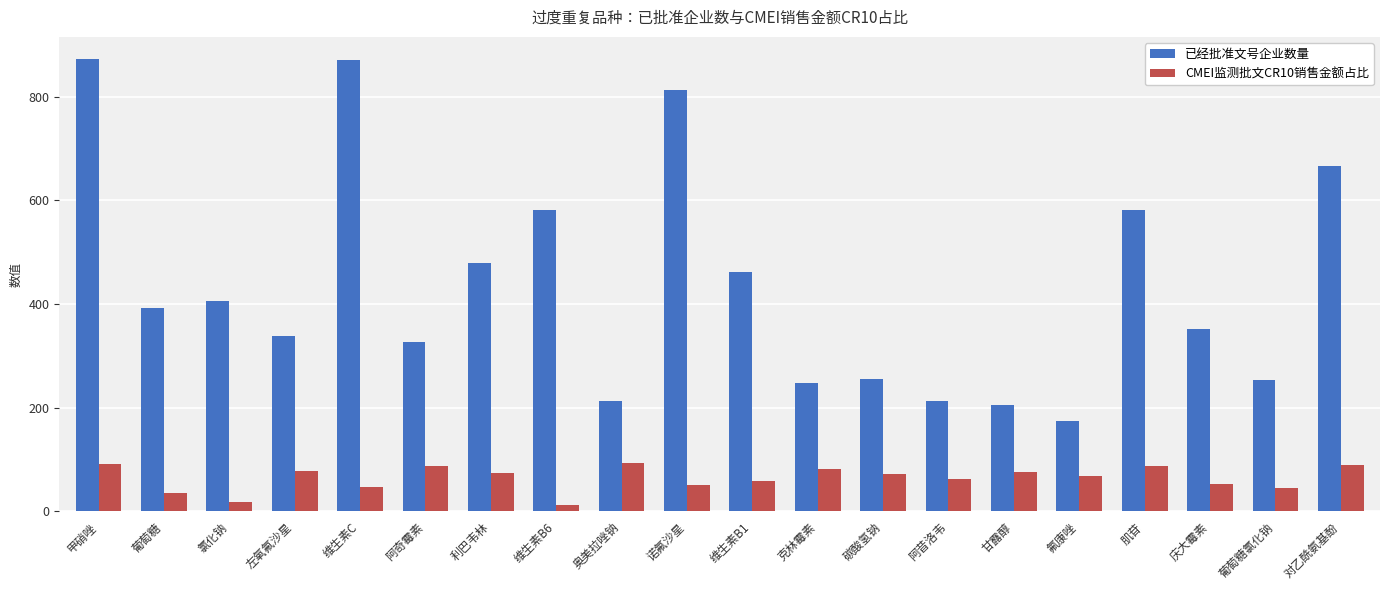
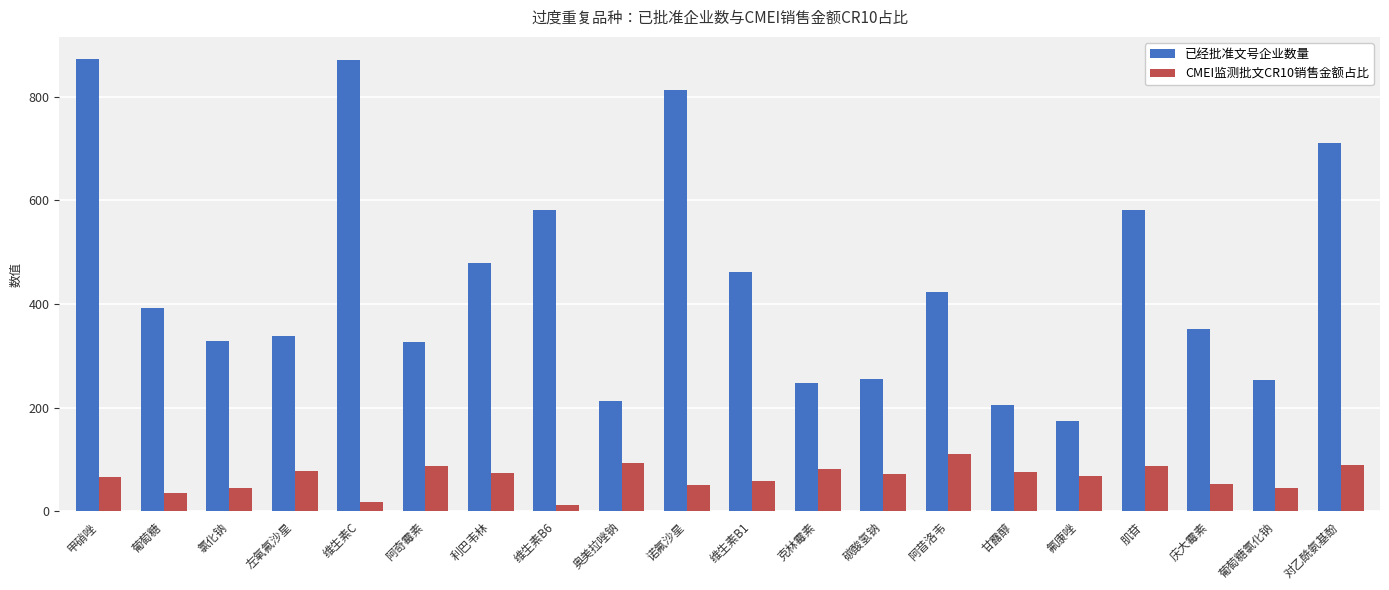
CMEI监测批文CR10销售金额占比, 甲硝唑: 90 -> 70
已经批准文号企业数量, 氯化钠: 410 -> 330
CMEI监测批文CR10销售金额占比, 氯化钠: 20 -> 40
CMEI监测批文CR10销售金额占比, 维生素C: 50 -> 20
已经批准文号企业数量, 阿昔洛韦: 210 -> 420
CMEI监测批文CR10销售金额占比, 阿昔洛韦: 60 -> 110
已经批准文号企业数量, 对乙酰氨基酚: 670 -> 710
